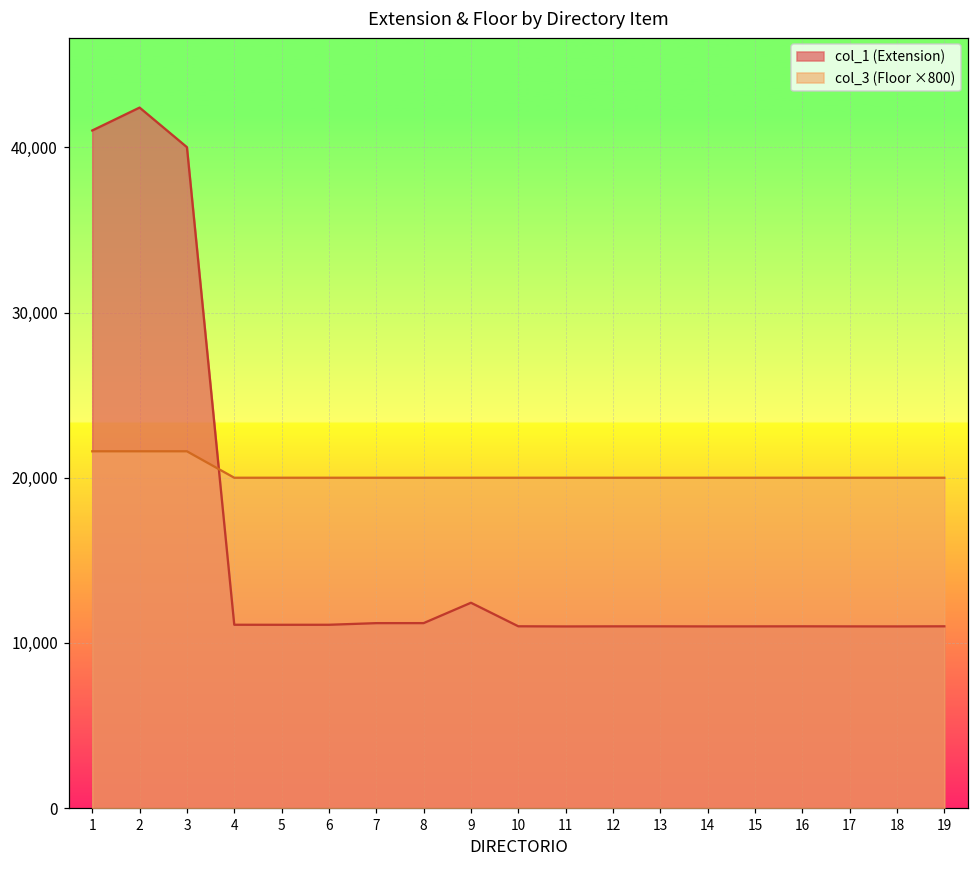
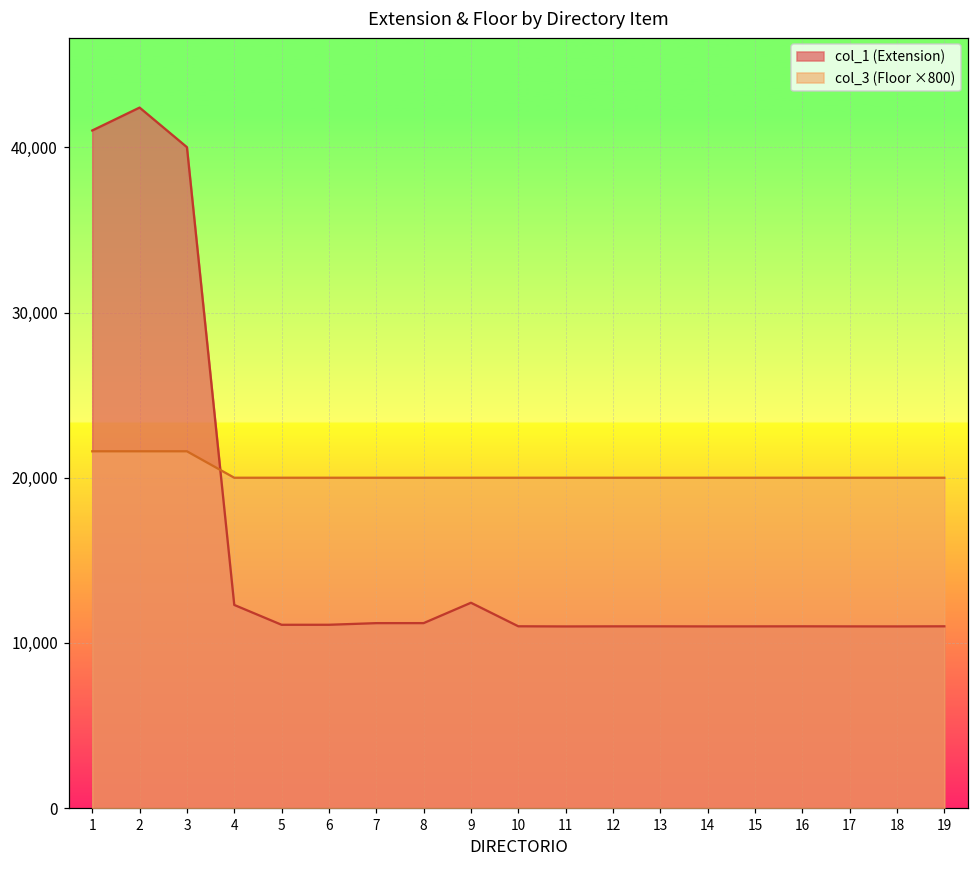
col_1 (Extension), 4: 11,100 -> 12,300
